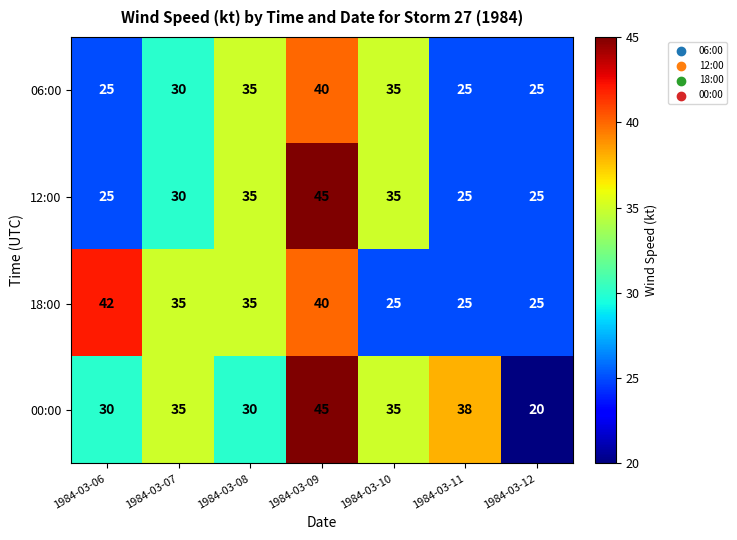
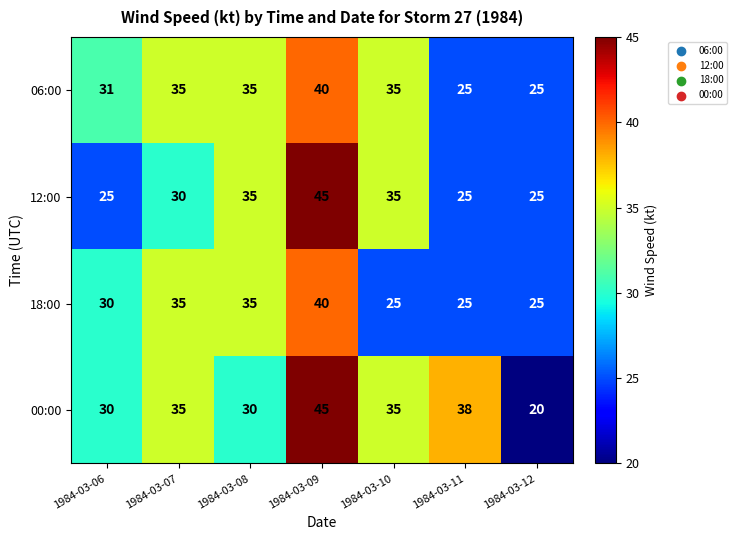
06:00, 1984-03-06: 25 -> 31
06:00, 1984-03-07: 30 -> 35
18:00, 1984-03-06: 42 -> 30
